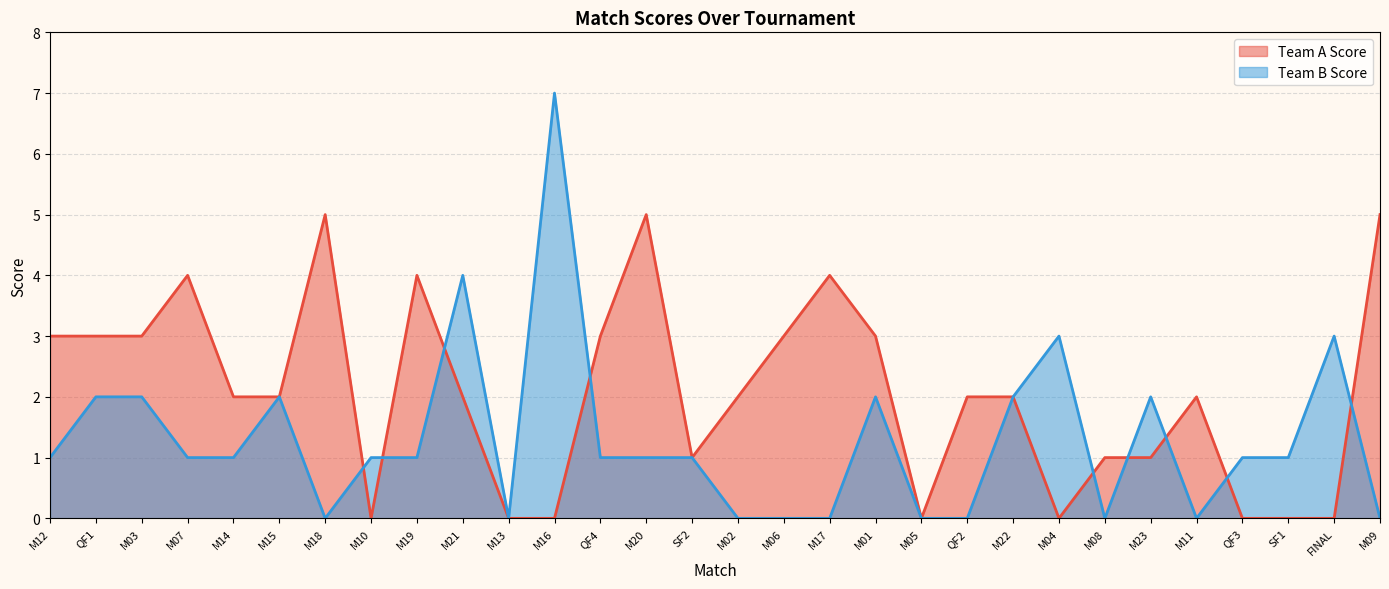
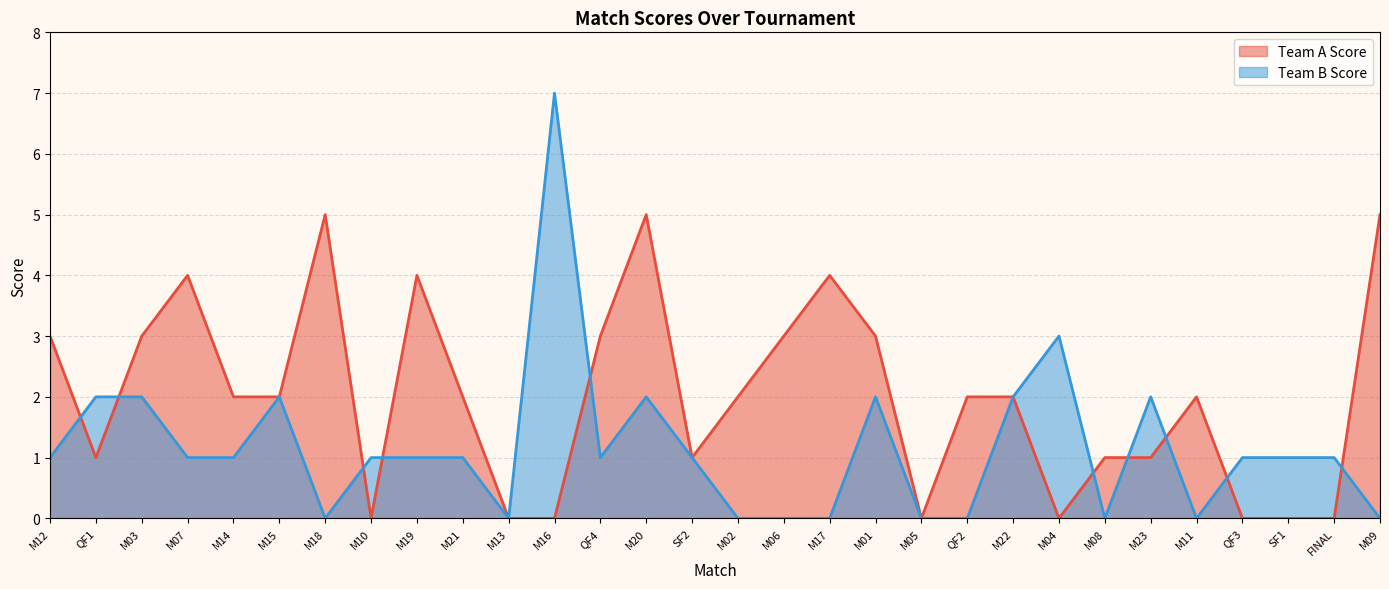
Team A Score, QF1: 3 -> 1
Team B Score, M21: 4 -> 1
Team B Score, M20: 1 -> 2
Team B Score, FINAL: 3 -> 1
